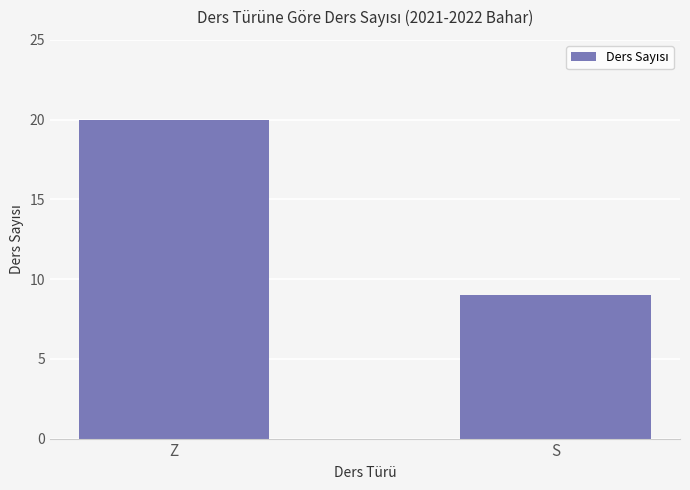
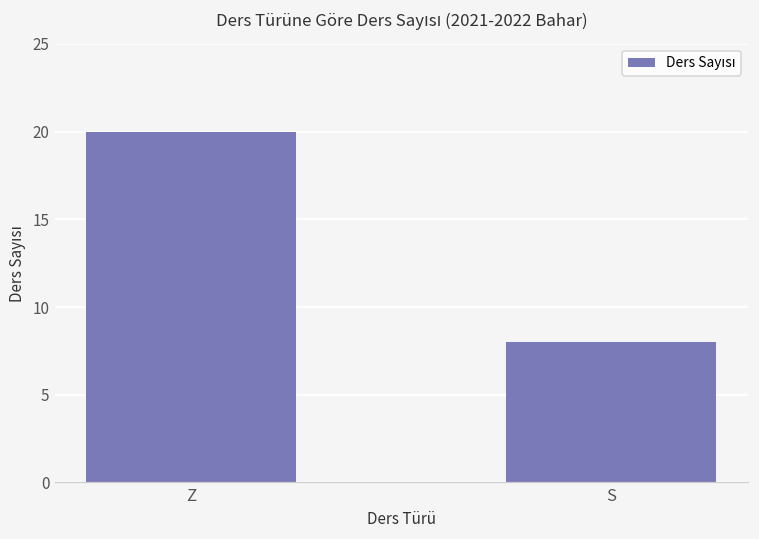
S: 9 -> 8
